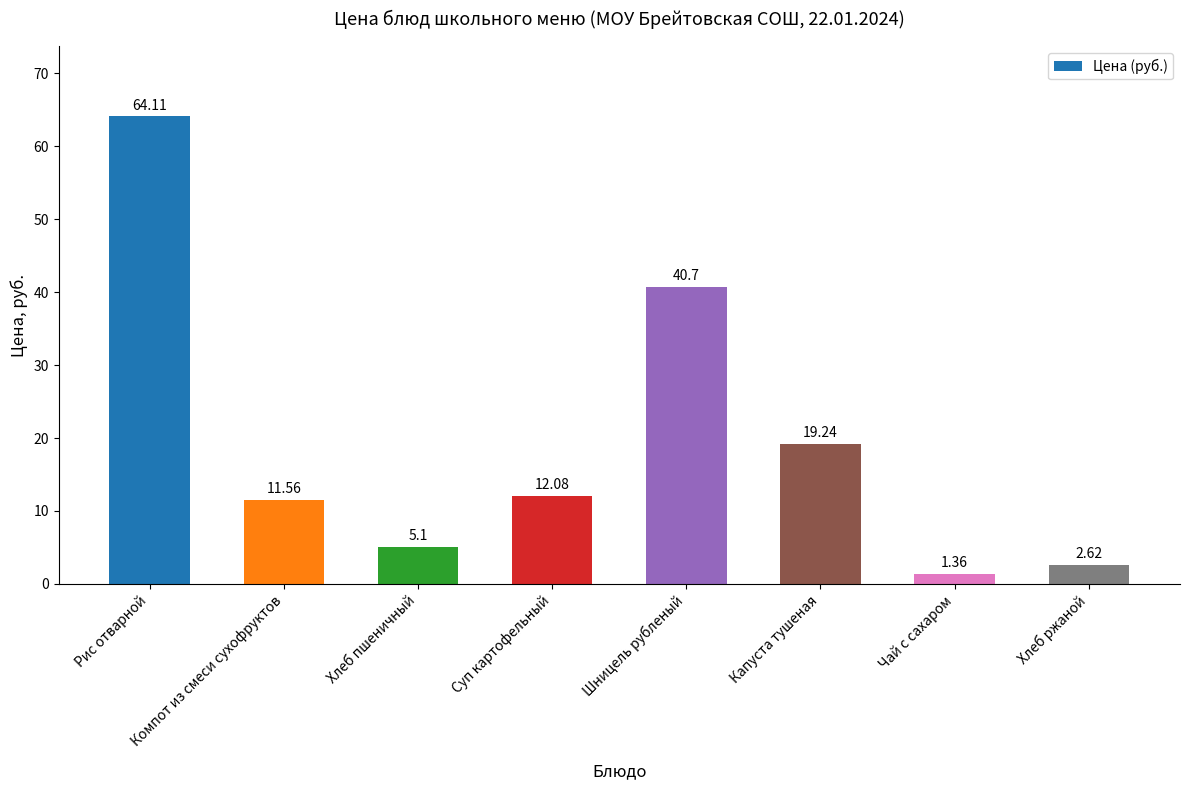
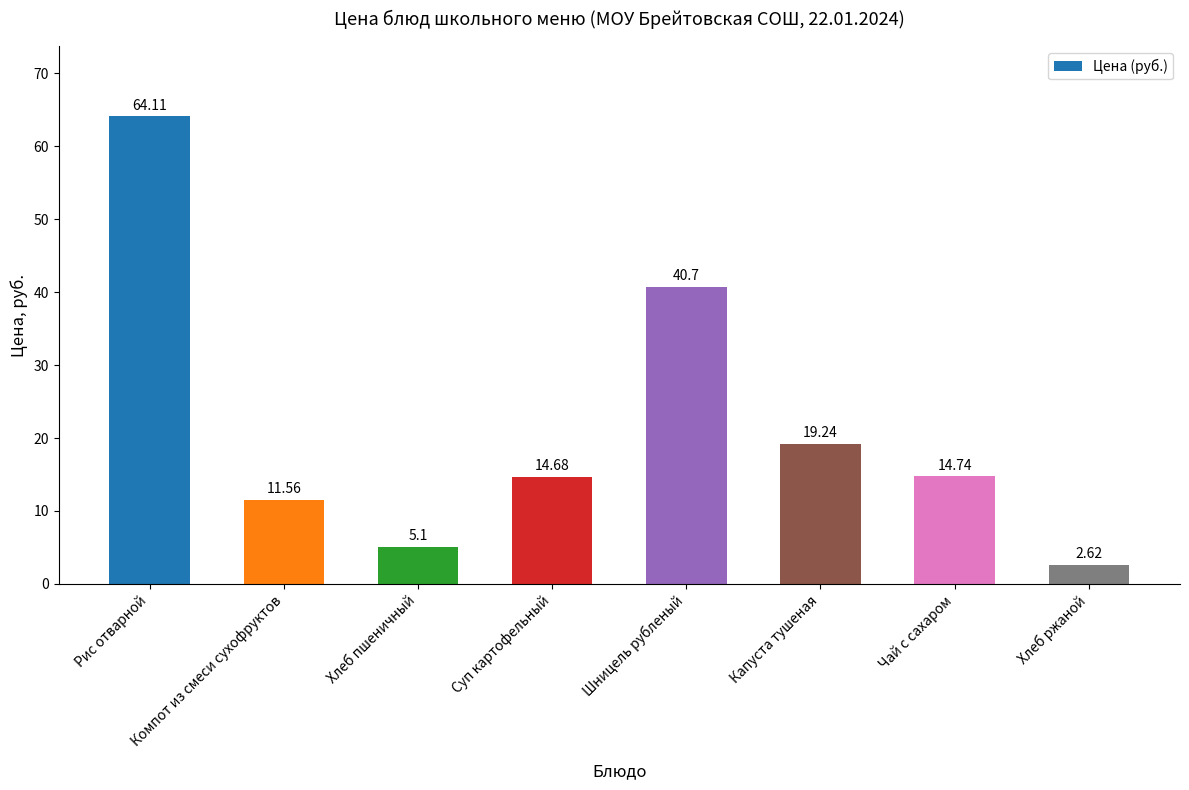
Суп картофельный: 12.08 -> 14.68
Чай с сахаром: 1.36 -> 14.74
